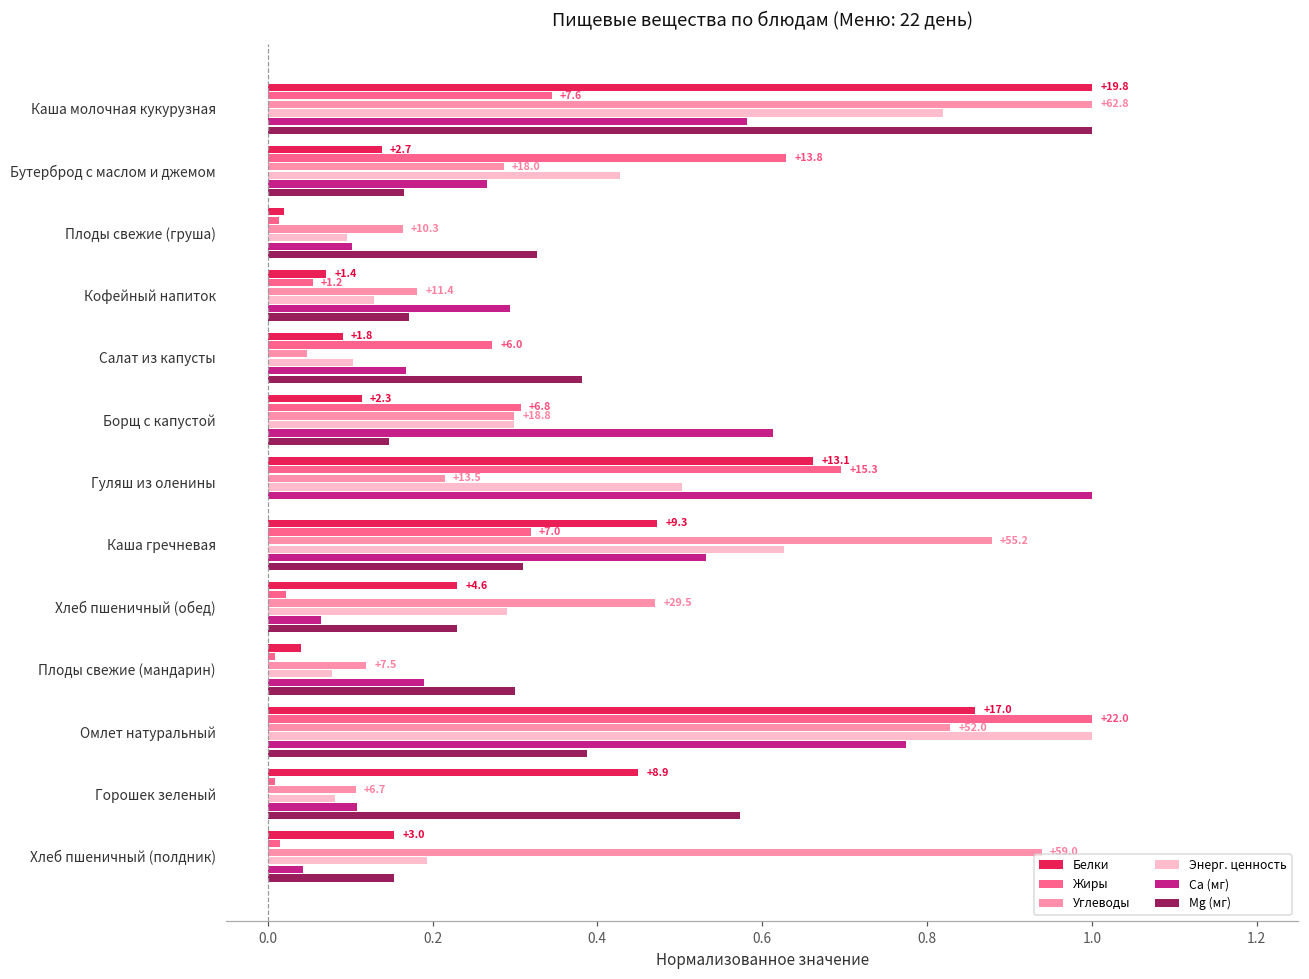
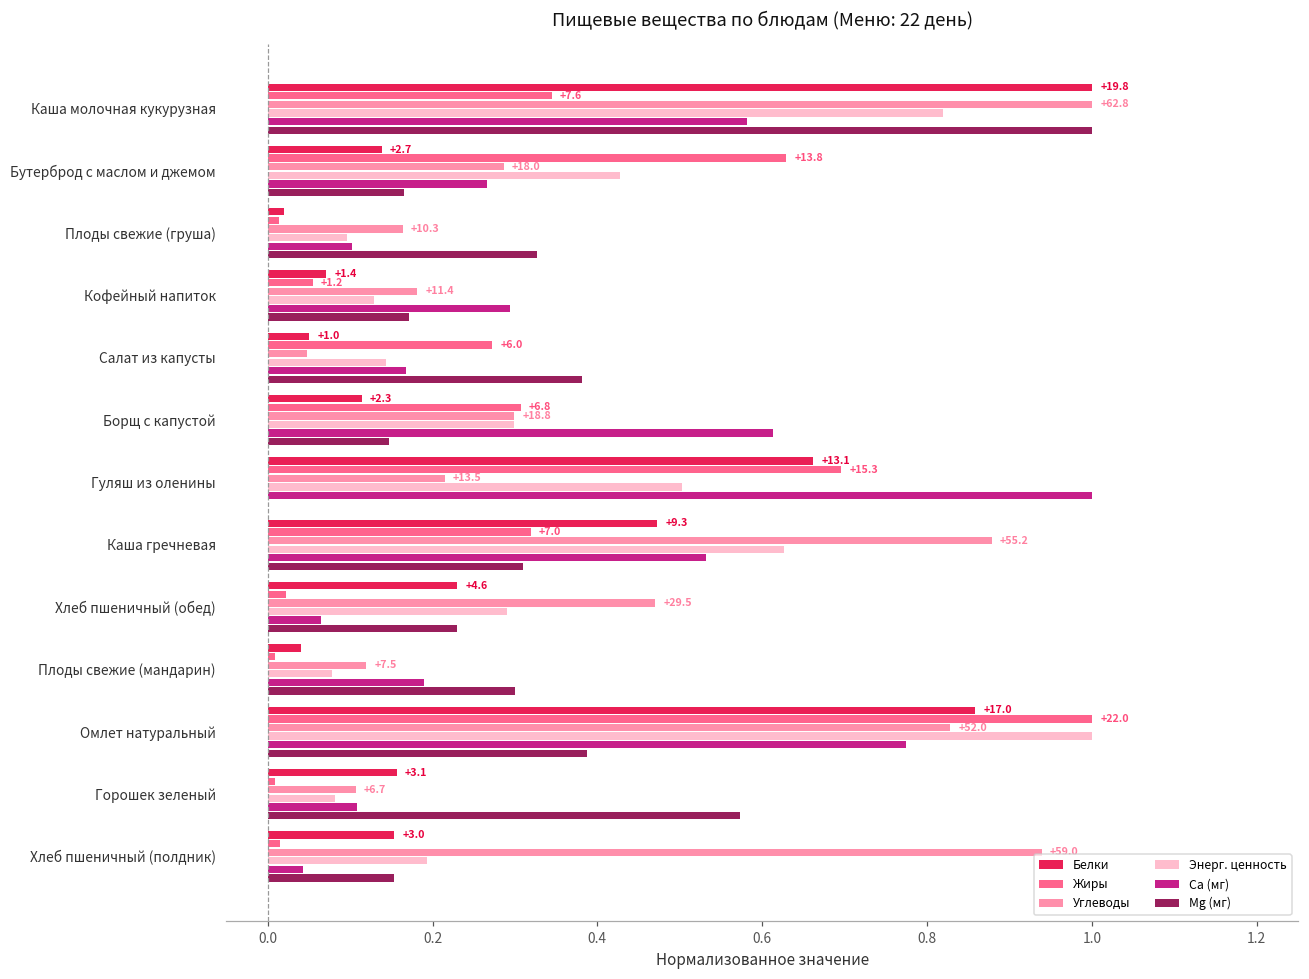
Белки, Салат из капусты: +1.8 -> +1.0
Энерг. ценность, Салат из капусты: 0.10 -> 0.14
Белки, Горошек зеленый: +8.9 -> +3.1
